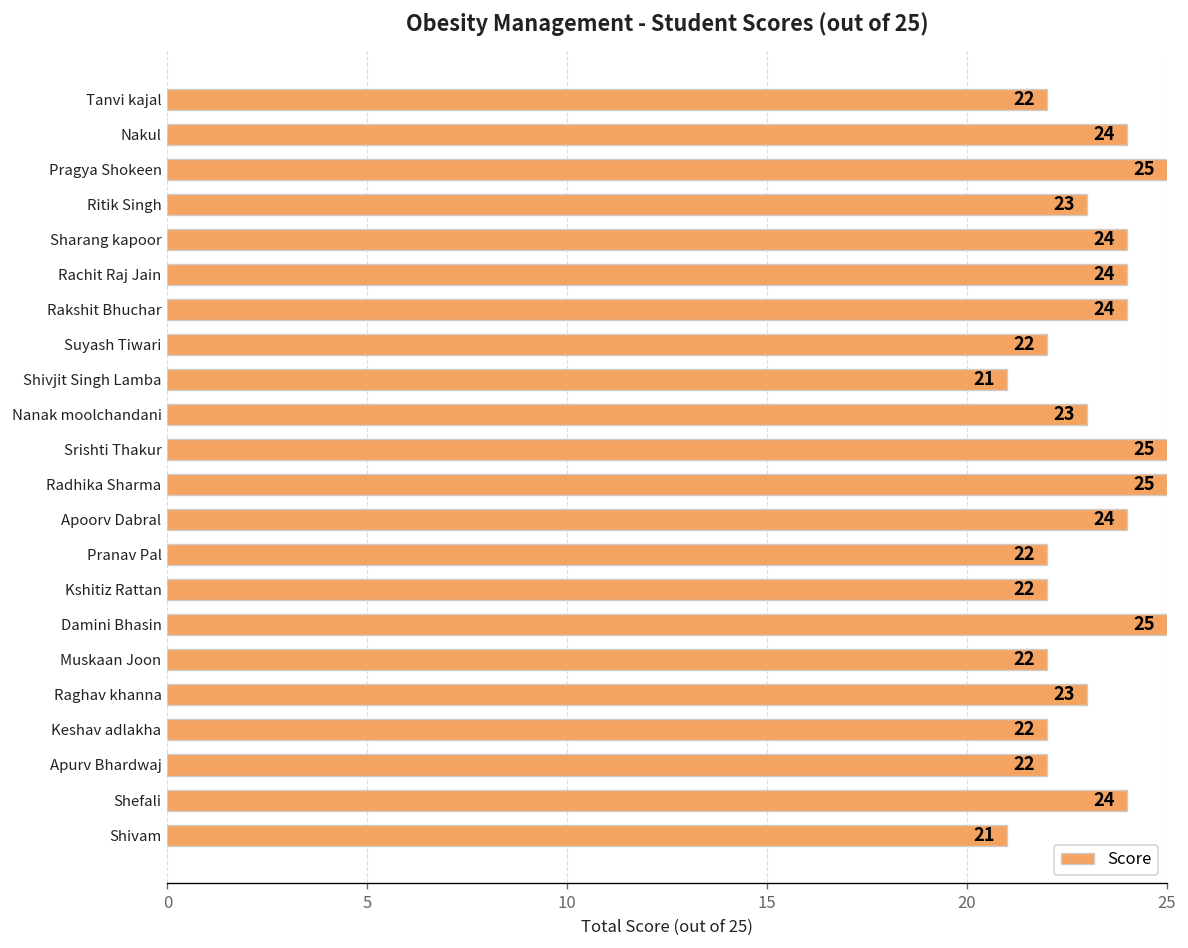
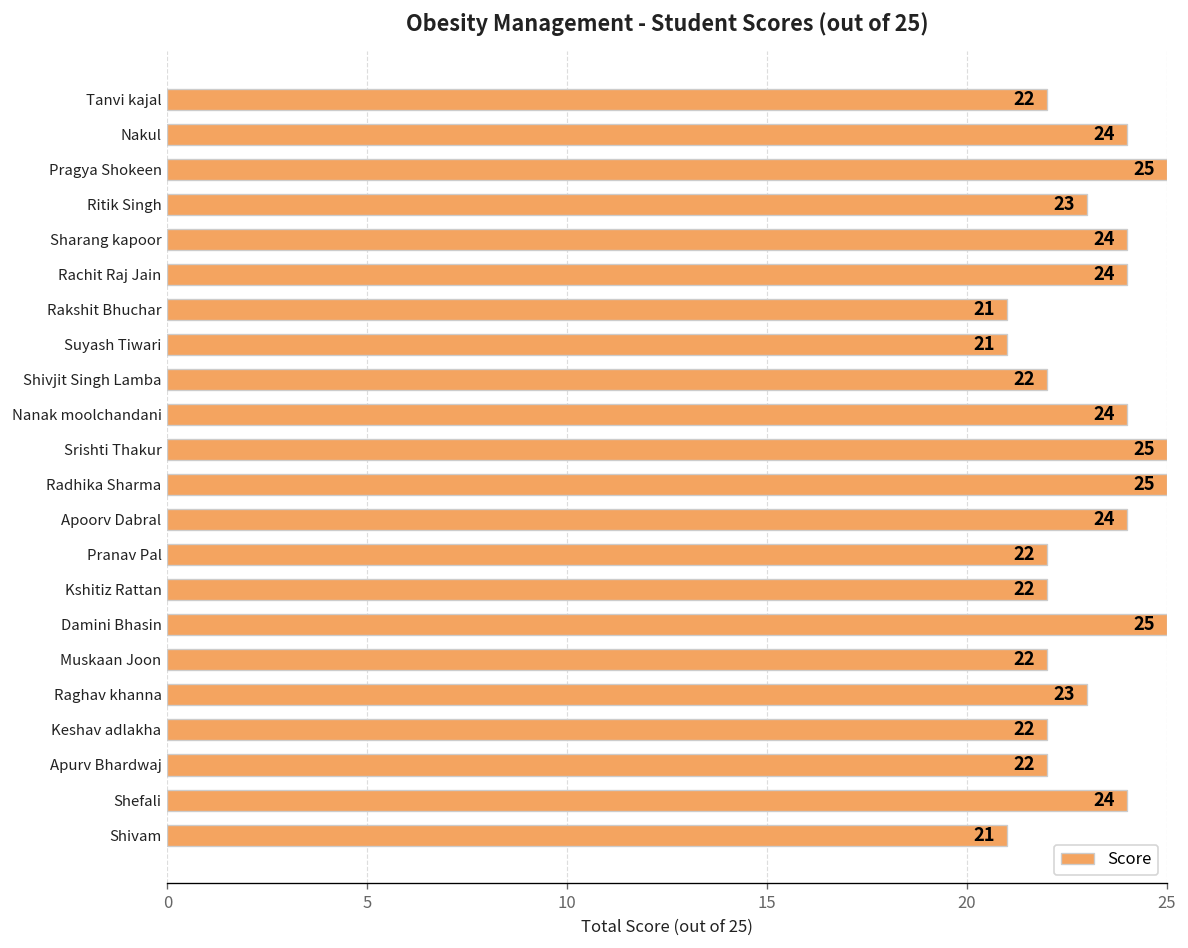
Rakshit Bhuchar: 24 -> 21
Suyash Tiwari: 22 -> 21
Shivjit Singh Lamba: 21 -> 22
Nanak moolchandani: 23 -> 24
